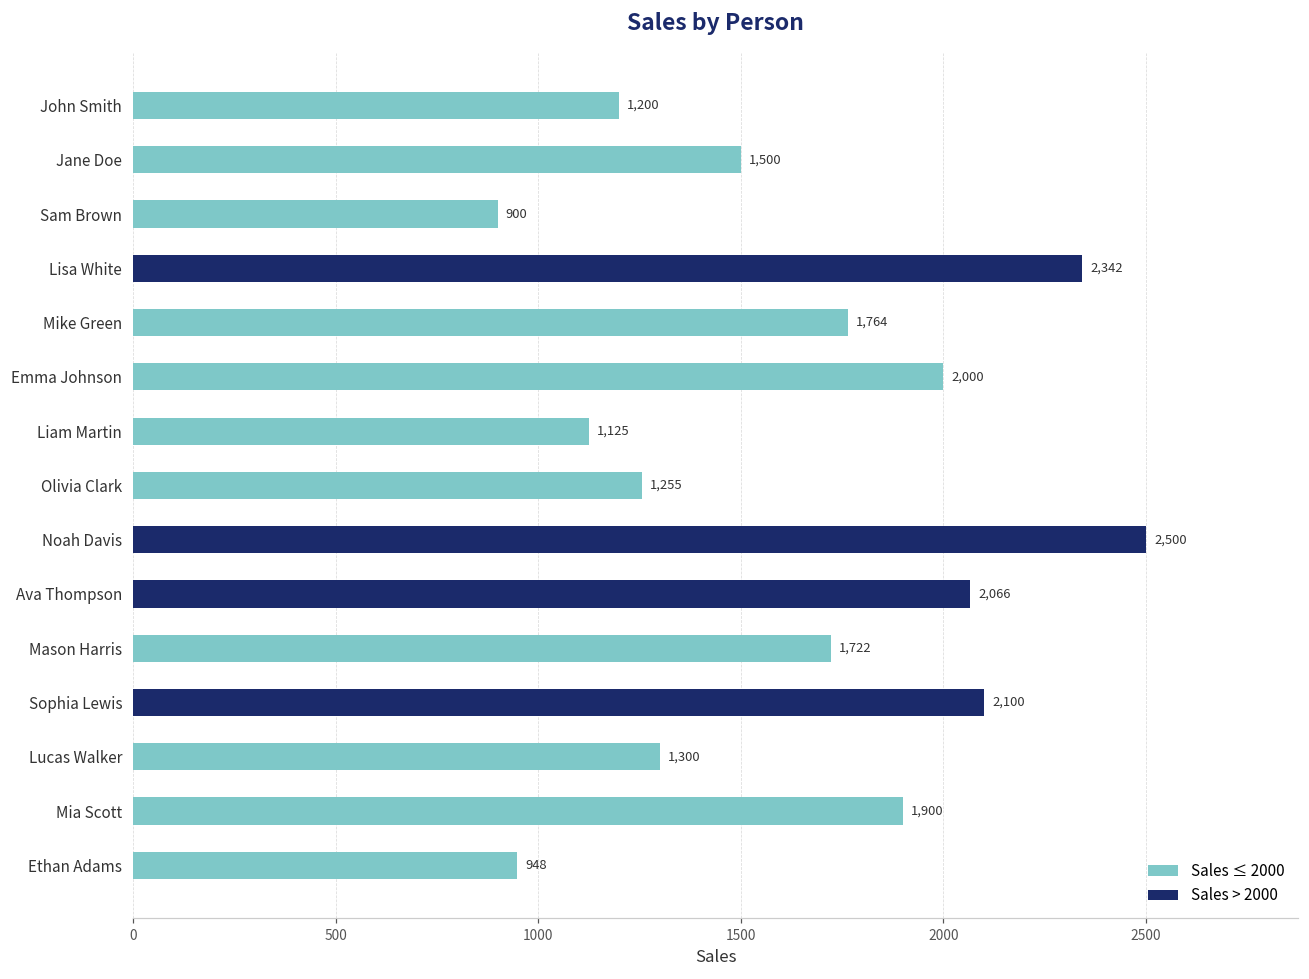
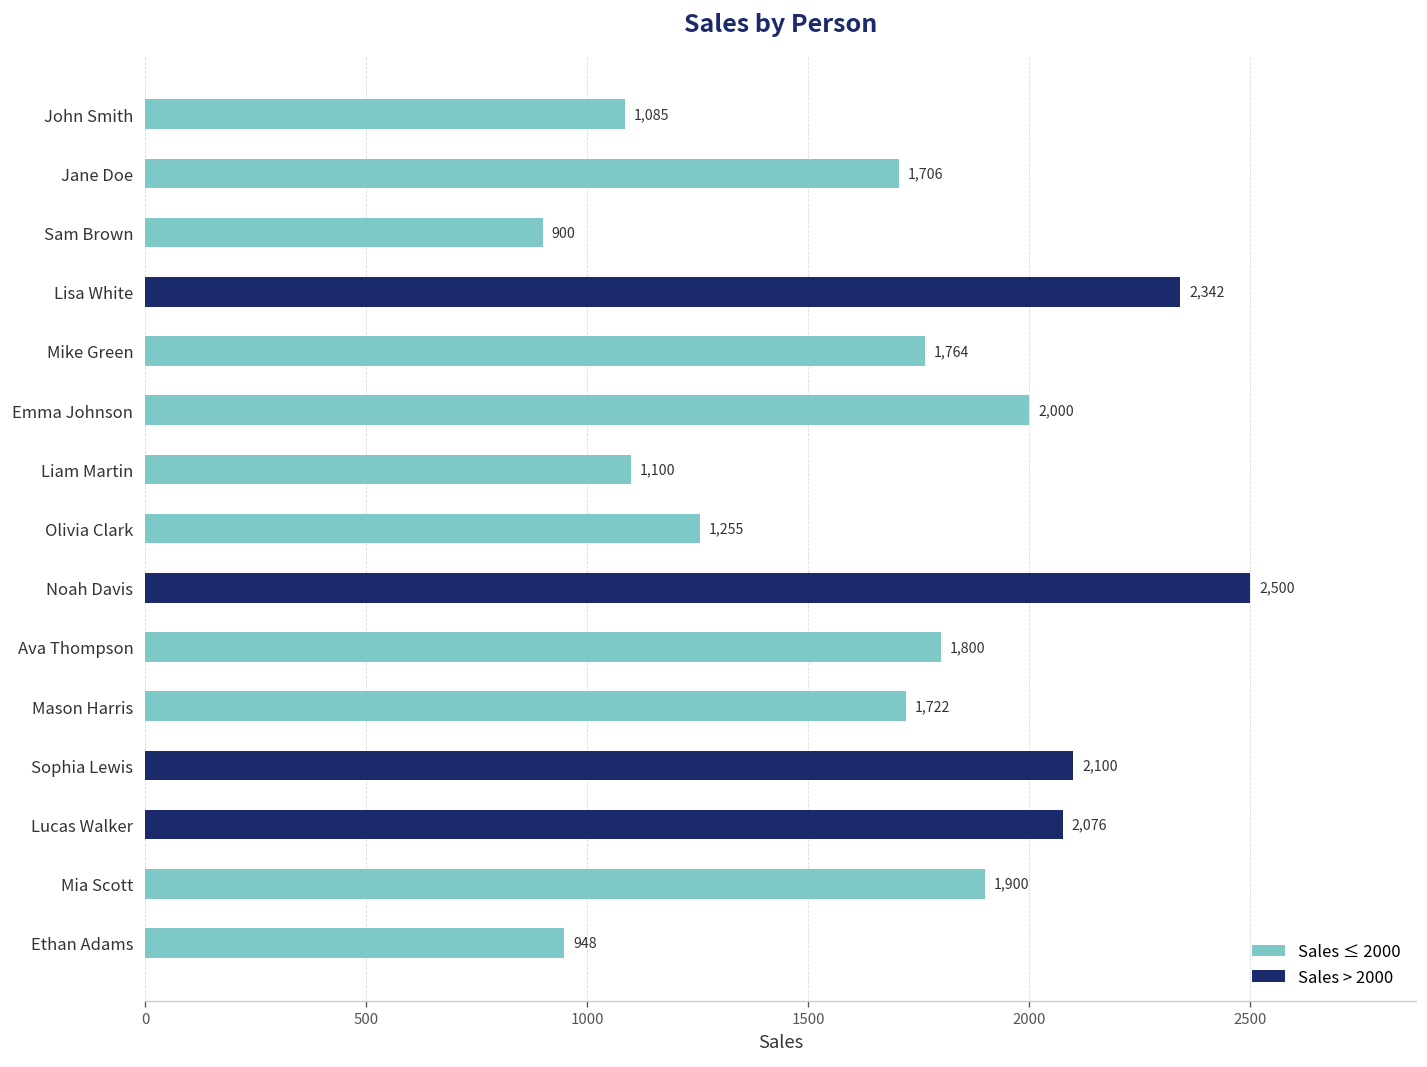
John Smith: 1,200 -> 1,085
Jane Doe: 1,500 -> 1,706
Liam Martin: 1,125 -> 1,100
Ava Thompson: 2,066 -> 1,800
Lucas Walker: 1,300 -> 2,076
